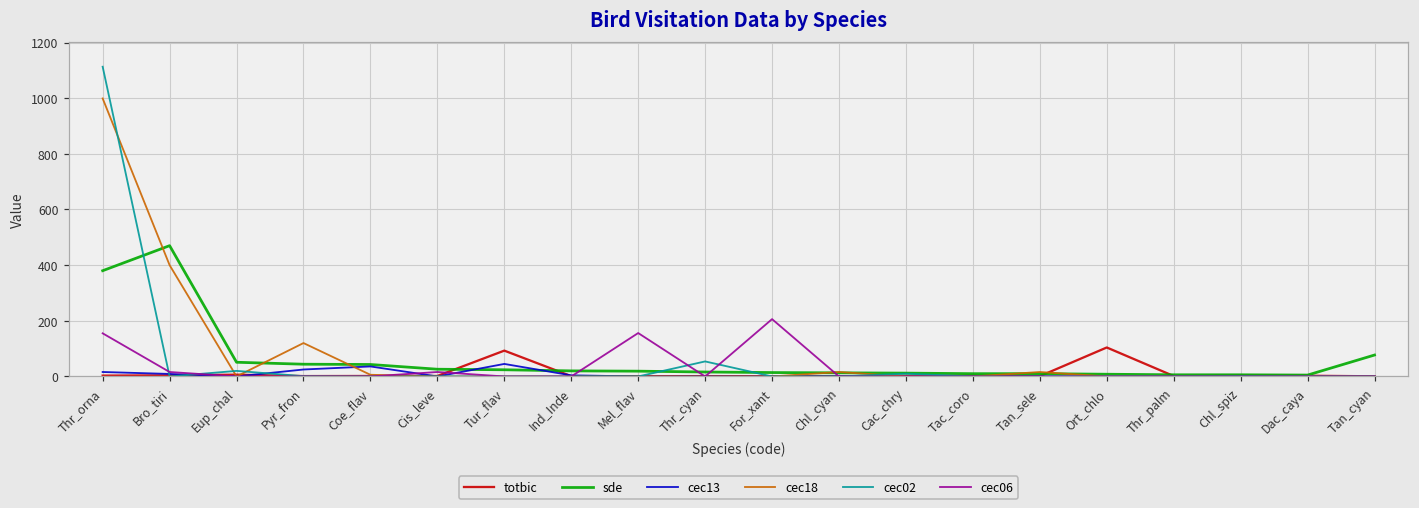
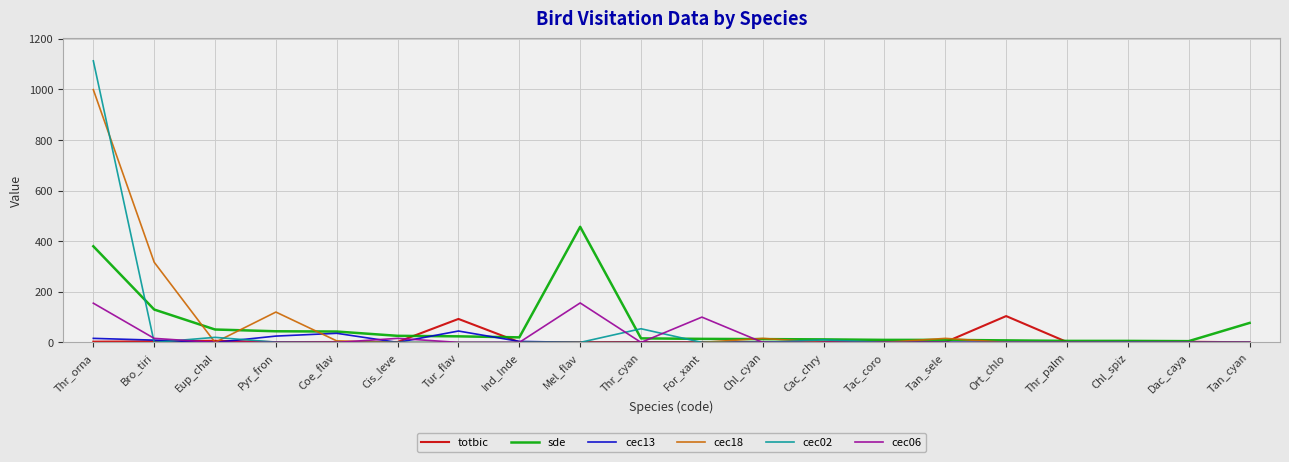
sde, Bro_tiri: 470 -> 130
cec18, Bro_tiri: 400 -> 320
sde, Mel_flav: 20 -> 460
cec06, For_xant: 210 -> 100
